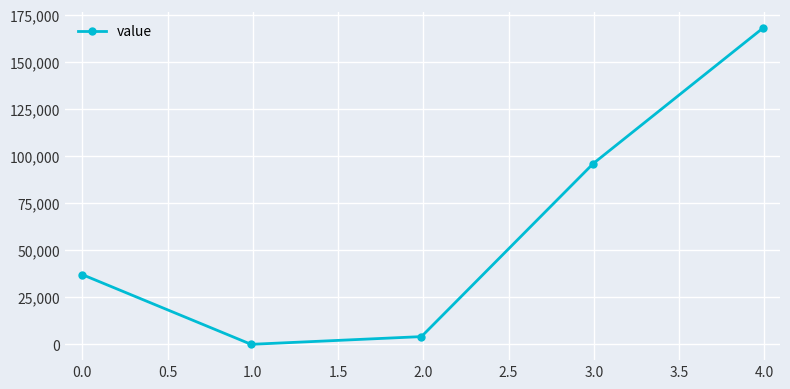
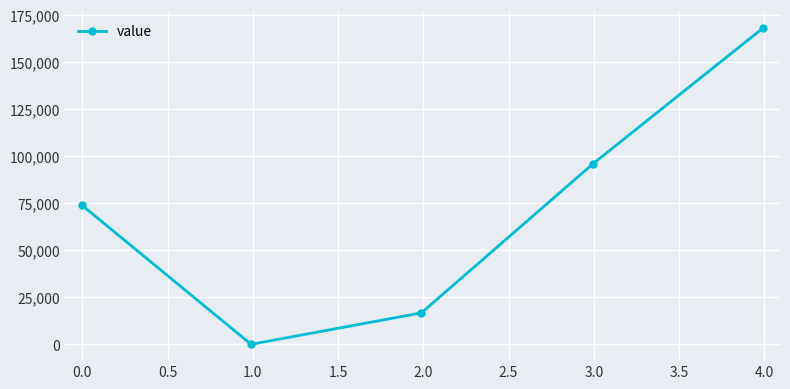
0.0: 37,000 -> 74,000
2.0: 4,000 -> 17,000
